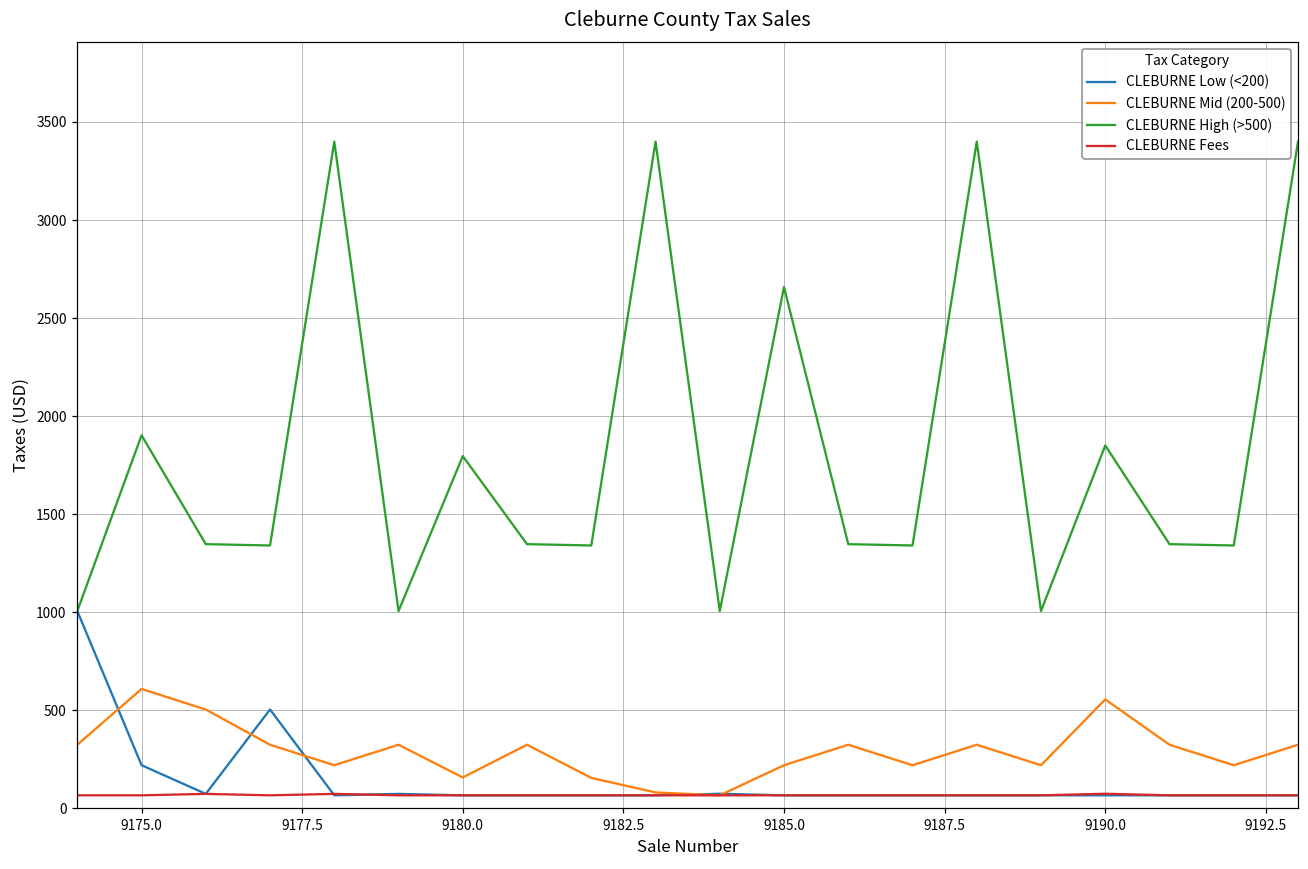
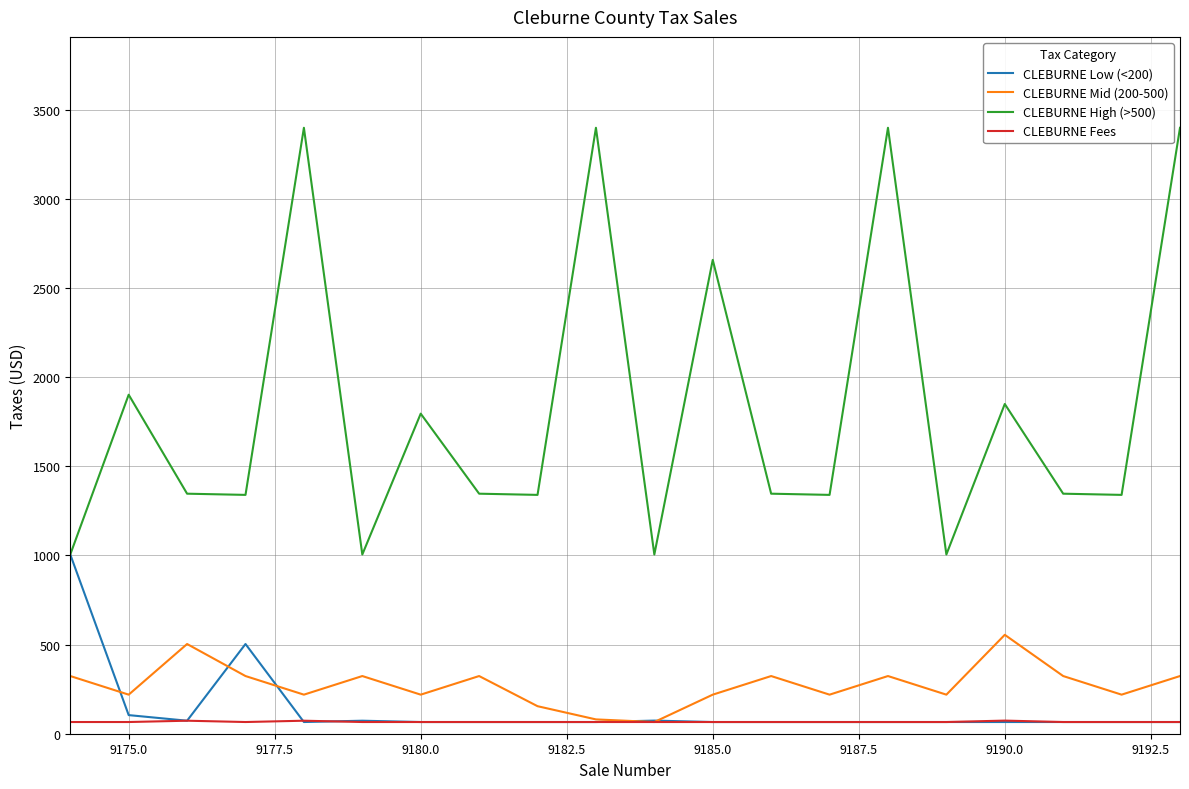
CLEBURNE Low (<200), 9175.0: 220 -> 100
CLEBURNE Mid (200-500), 9175.0: 610 -> 220
CLEBURNE Mid (200-500), 9180.0: 160 -> 220
